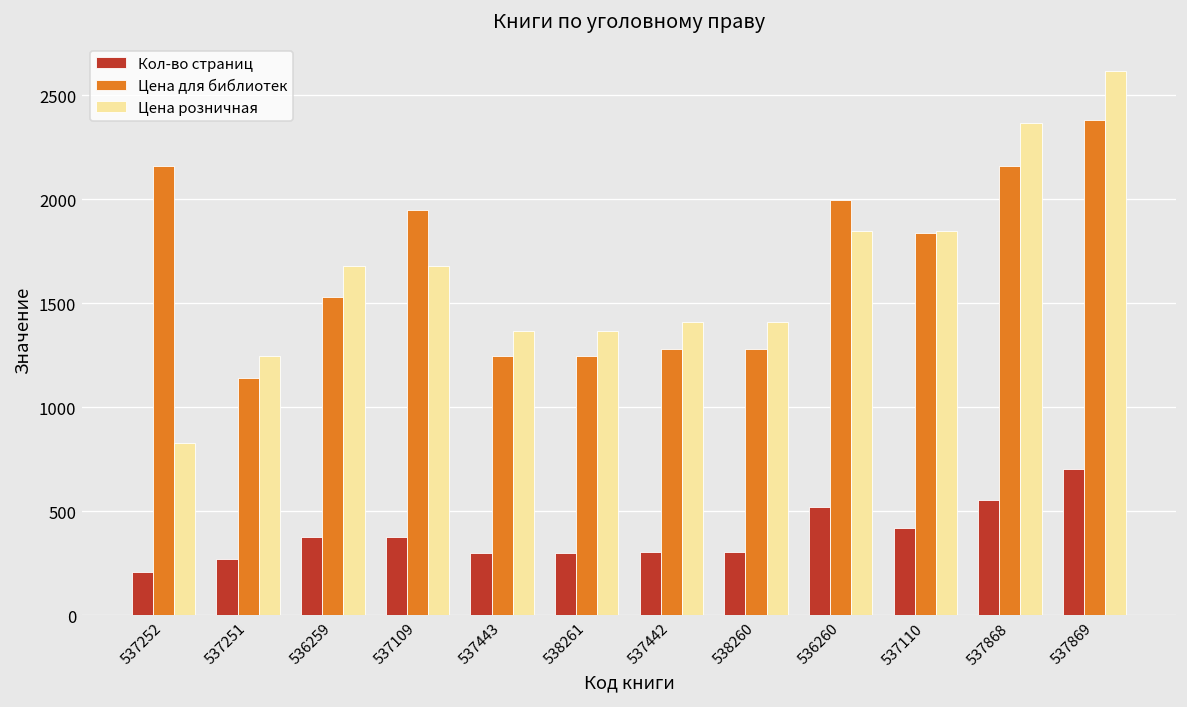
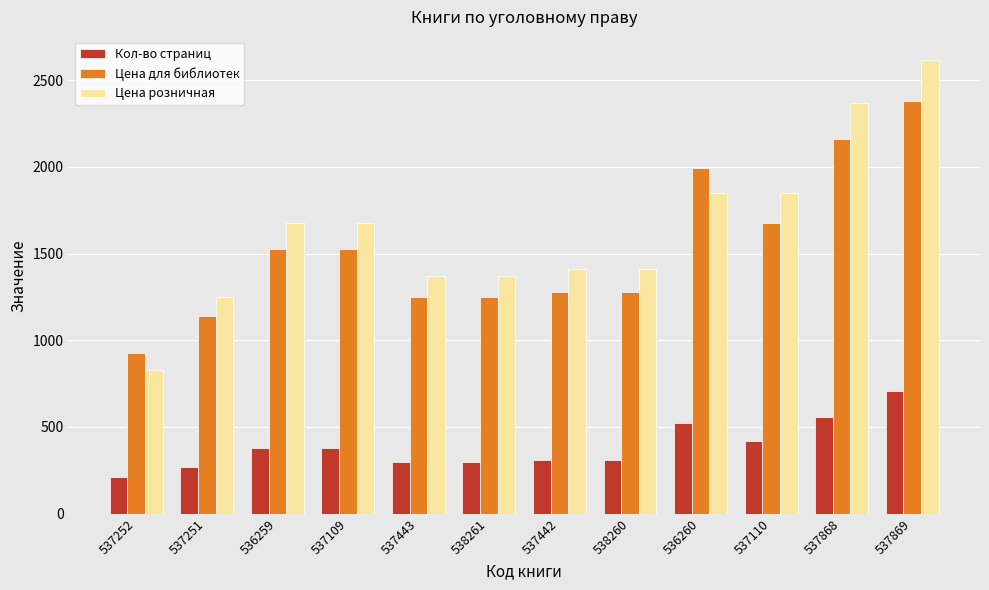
Цена для библиотек, 537252: 2160 -> 930
Цена для библиотек, 537109: 1950 -> 1530
Цена для библиотек, 537110: 1840 -> 1680
